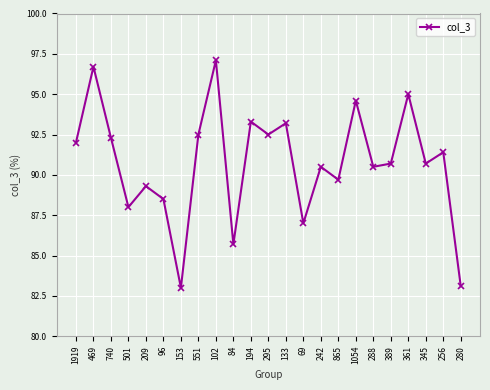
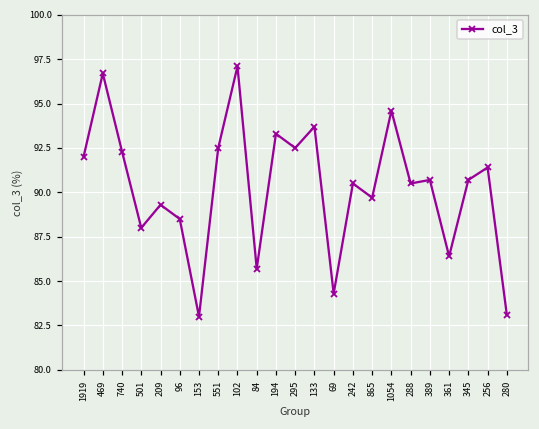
133: 93.2 -> 93.7
69: 87.0 -> 84.3
361: 95.0 -> 86.4
